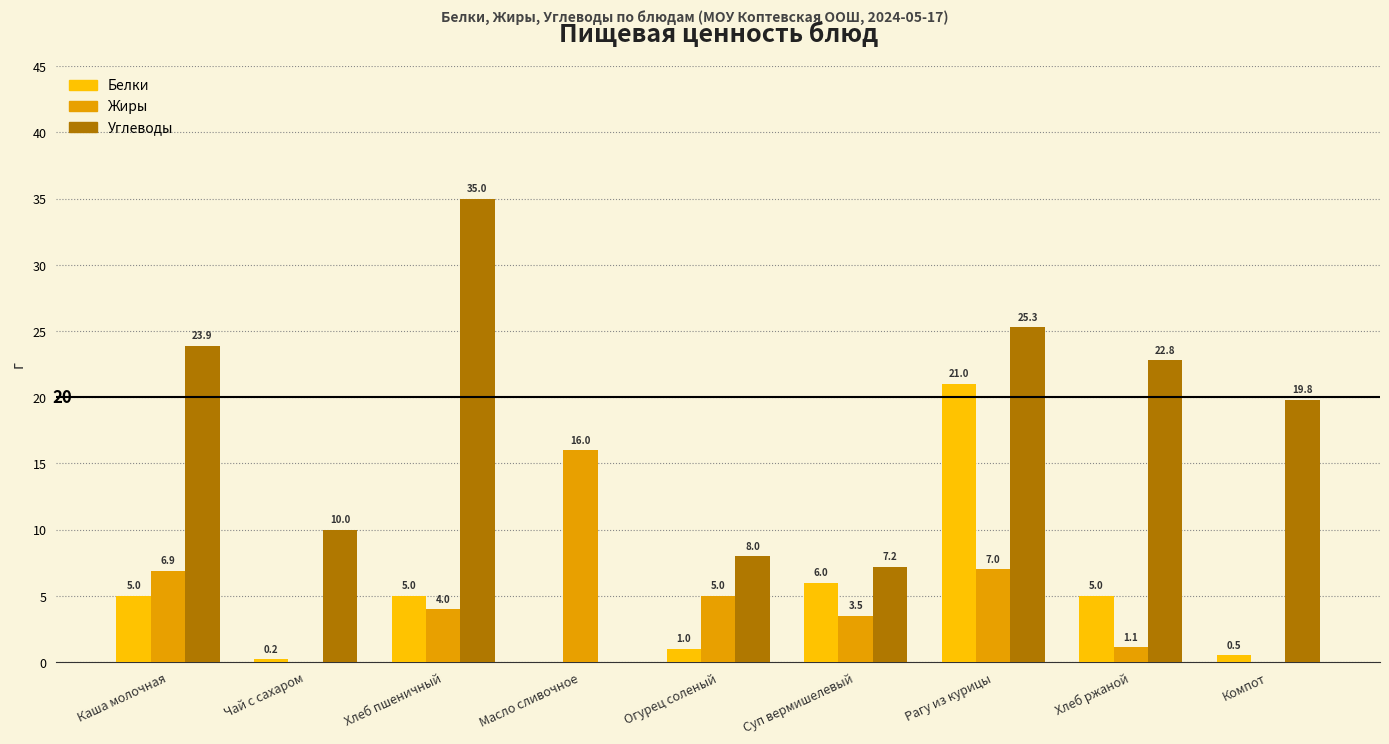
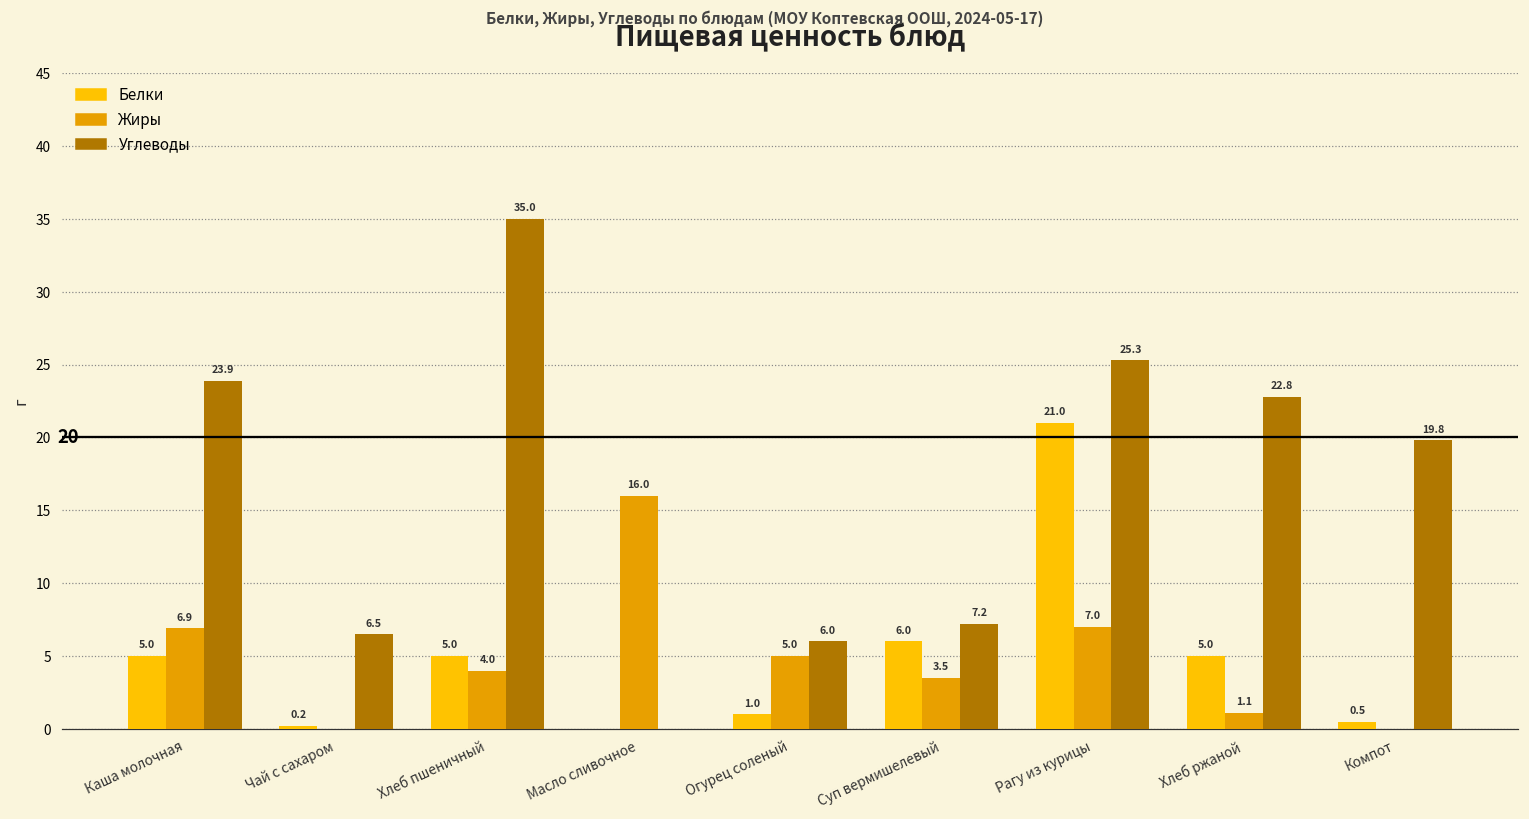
Углеводы, Чай с сахаром: 10.0 -> 6.5
Углеводы, Огурец соленый: 8.0 -> 6.0
